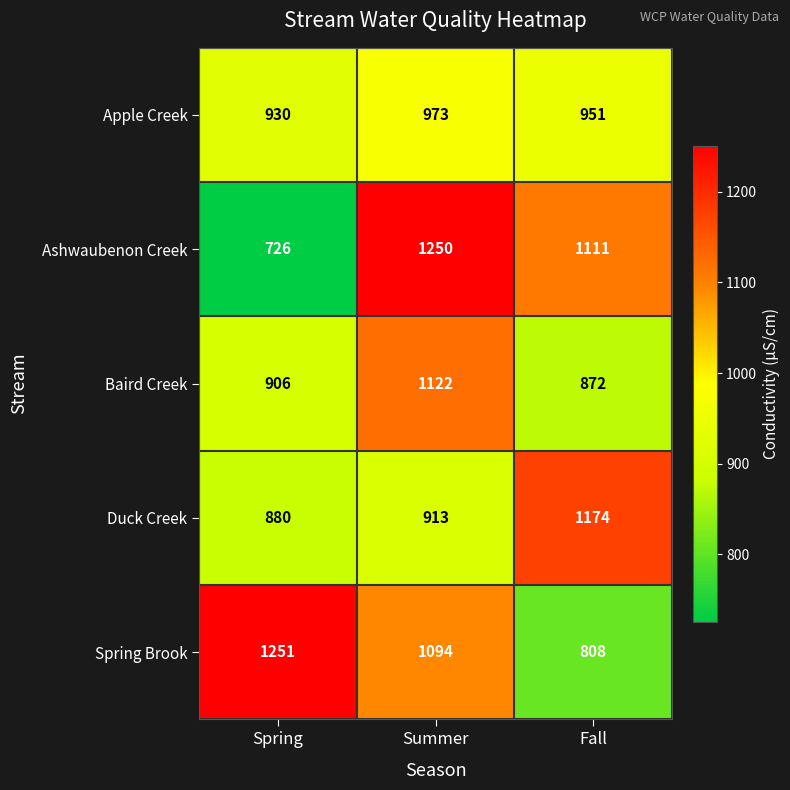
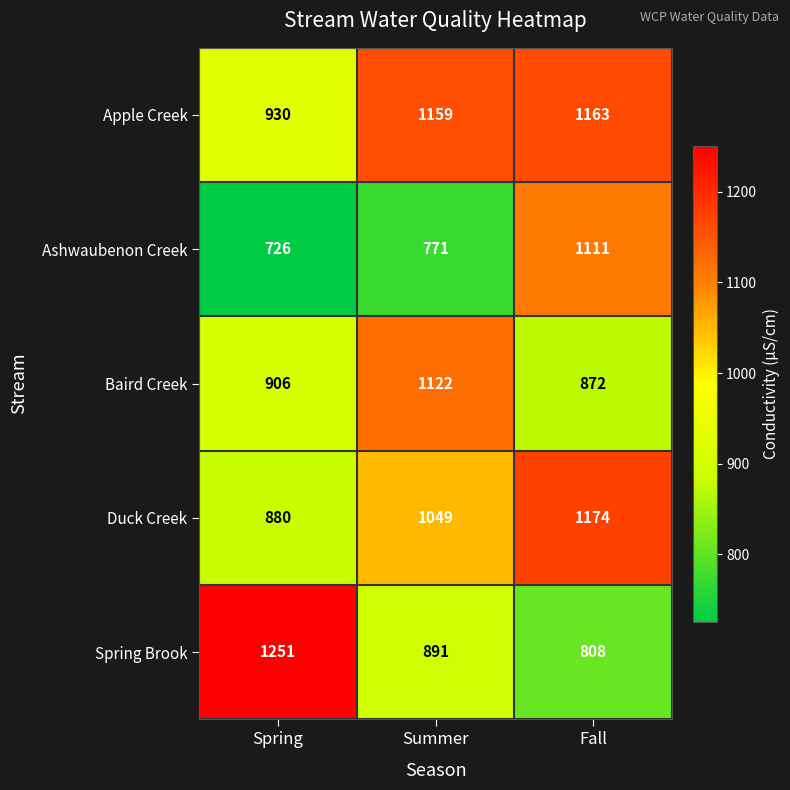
Apple Creek, Summer: 973 -> 1159
Apple Creek, Fall: 951 -> 1163
Ashwaubenon Creek, Summer: 1250 -> 771
Duck Creek, Summer: 913 -> 1049
Spring Brook, Summer: 1094 -> 891
